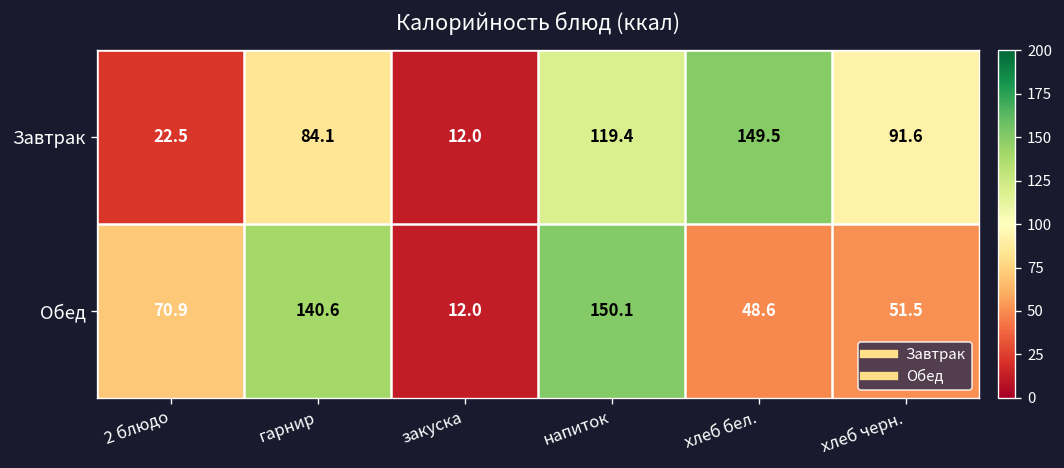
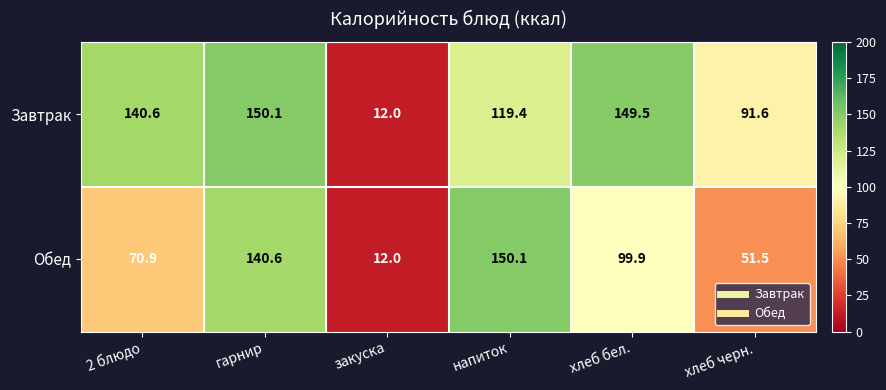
Завтрак, 2 блюдо: 22.5 -> 140.6
Завтрак, гарнир: 84.1 -> 150.1
Обед, хлеб бел.: 48.6 -> 99.9
